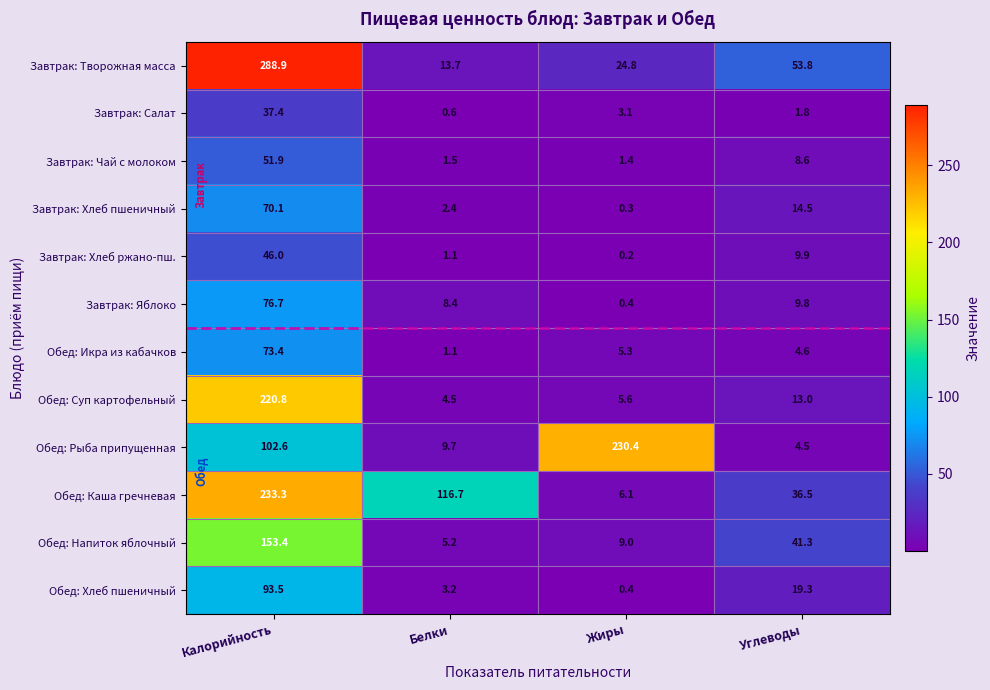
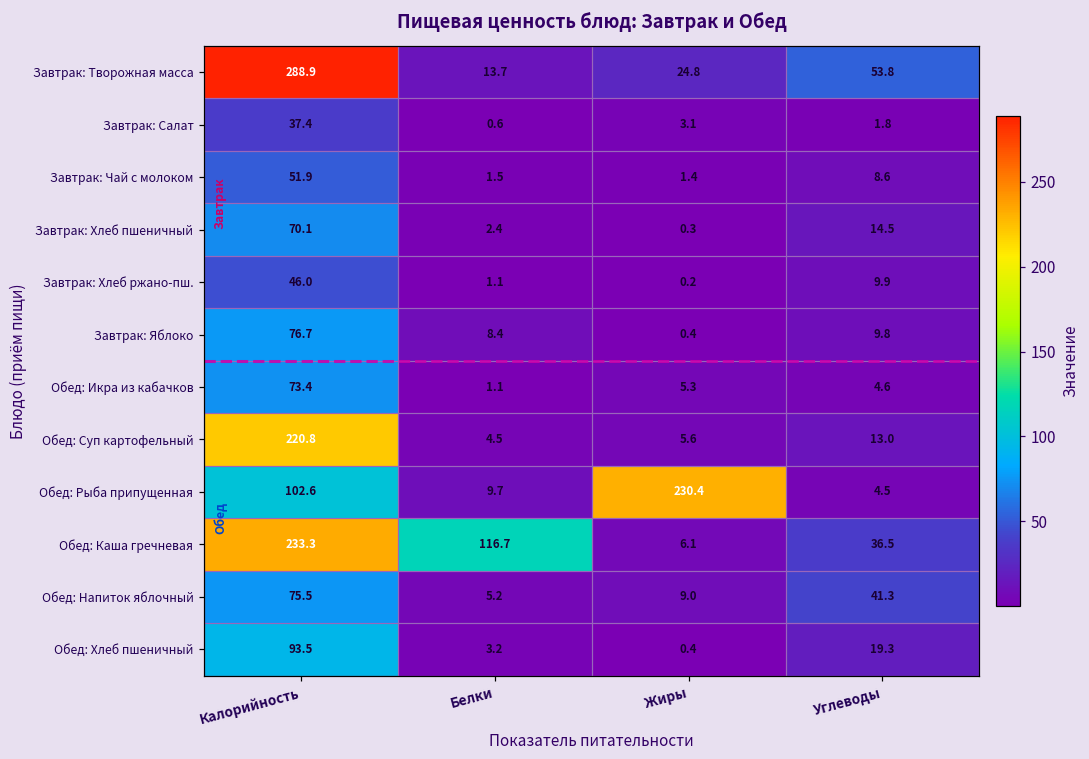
Обед: Напиток яблочный, Калорийность: 153.4 -> 75.5
